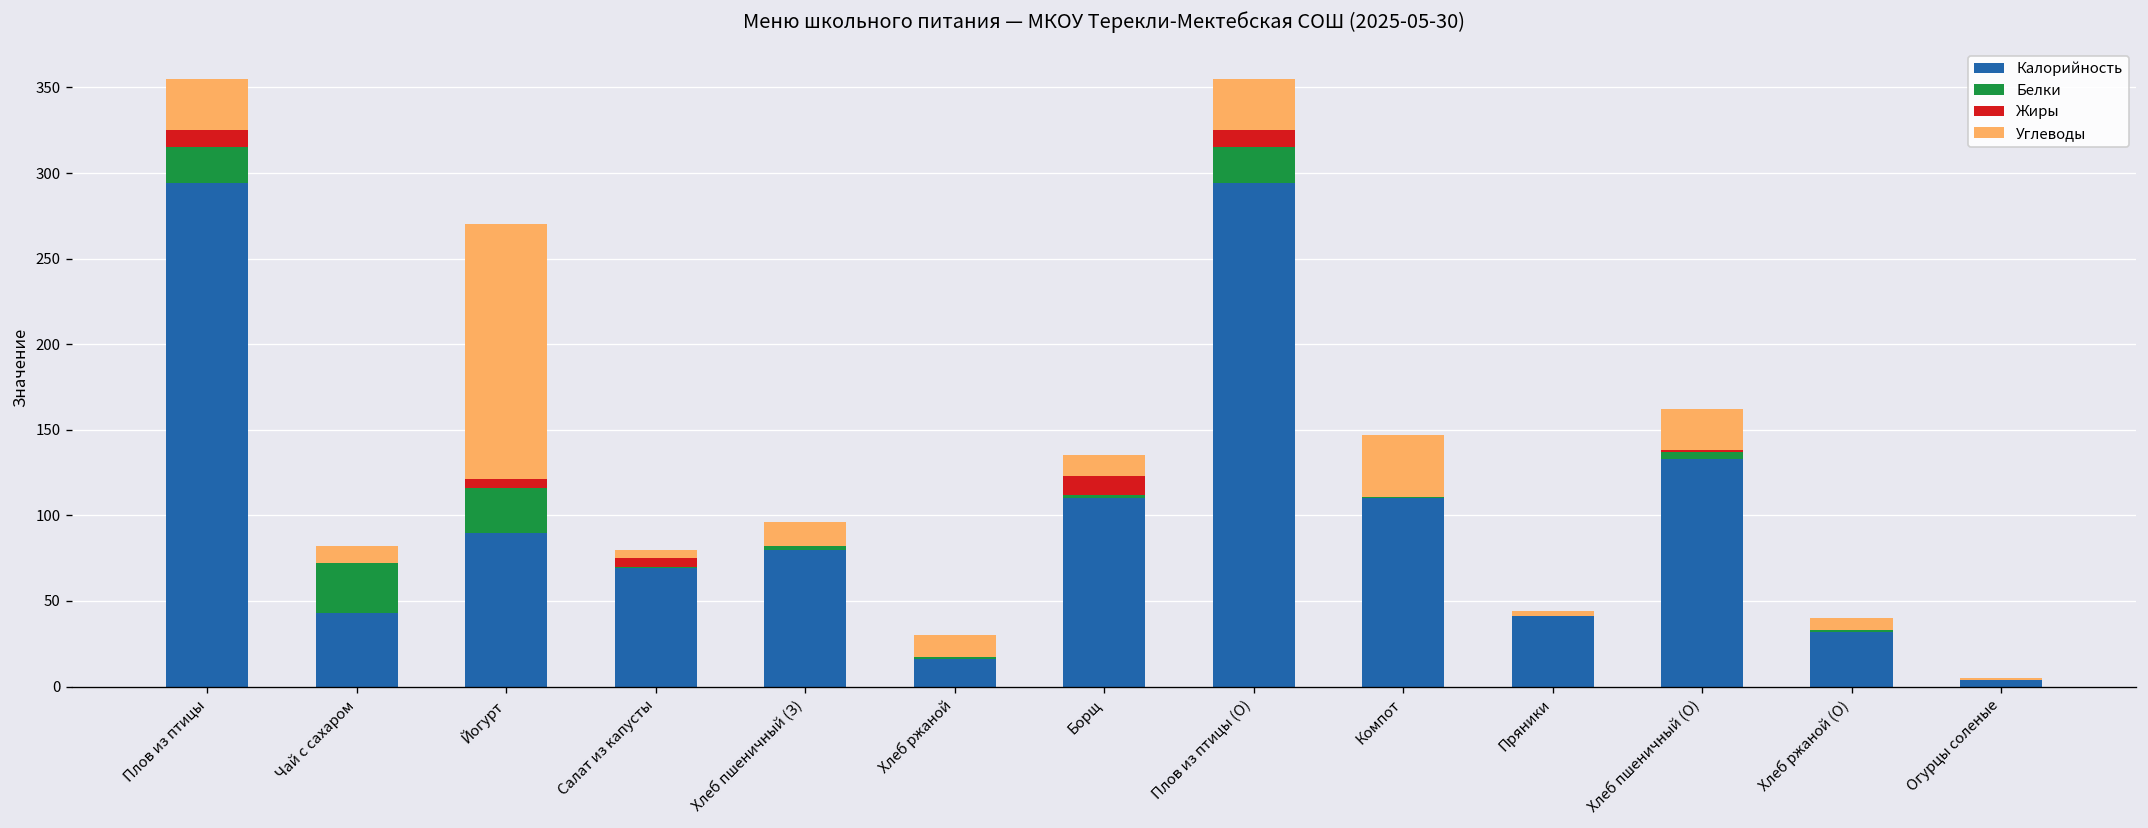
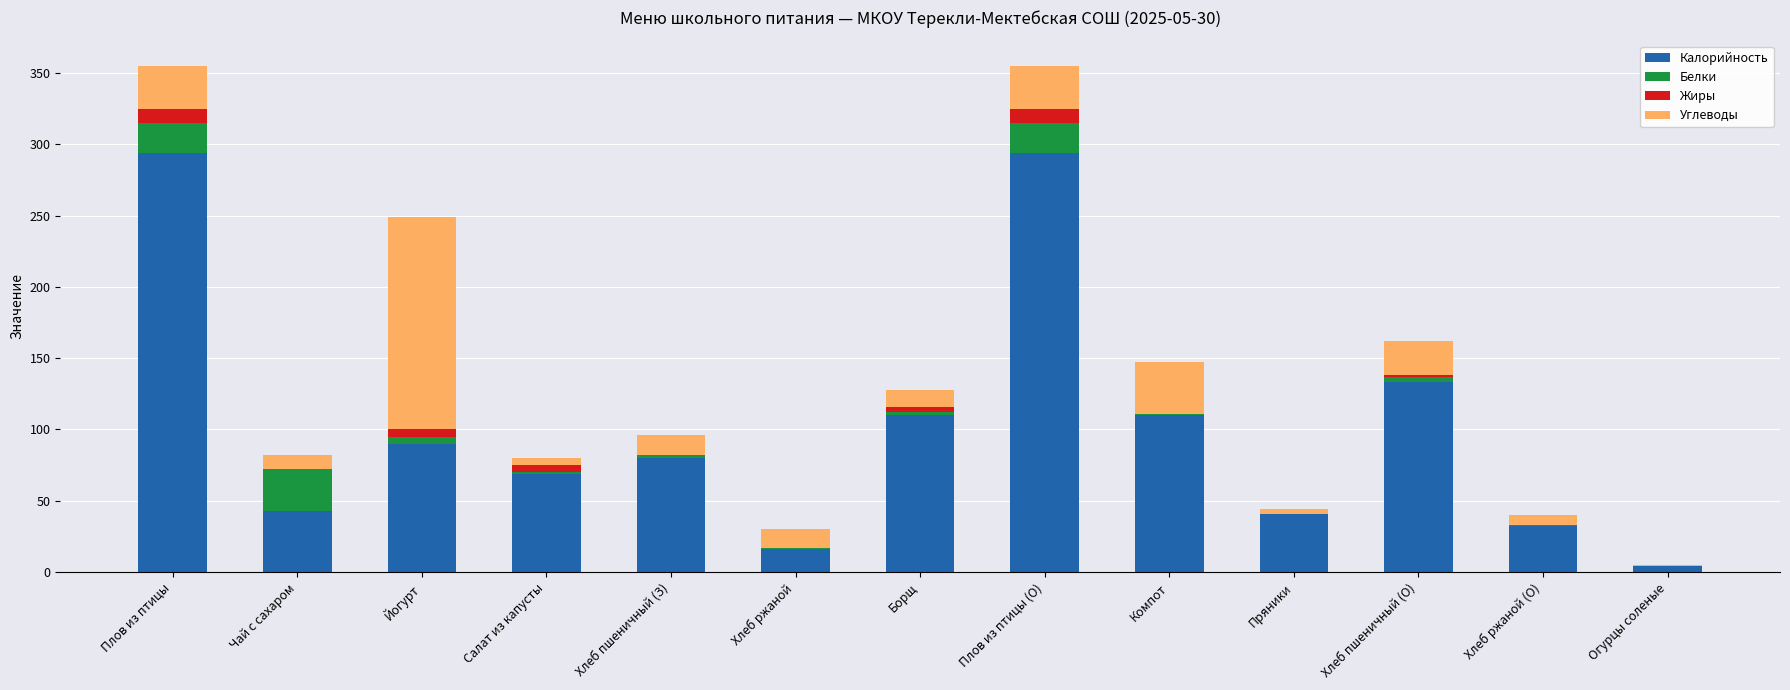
Белки, Йогурт: 26 -> 5
Жиры, Борщ: 11 -> 4
